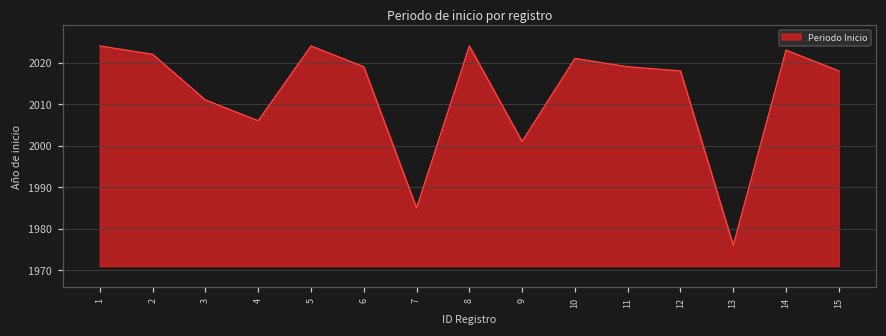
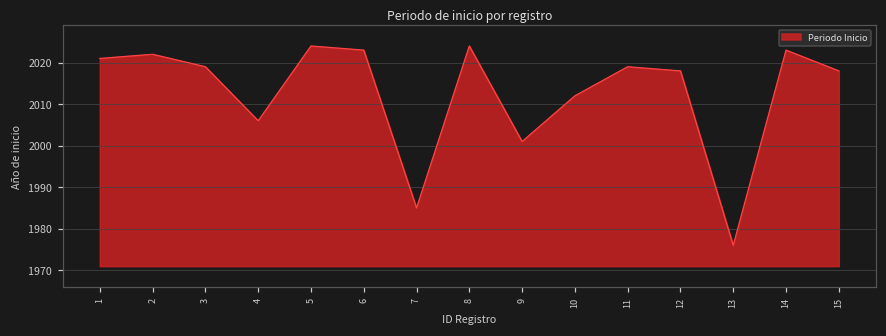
1: 2024 -> 2021
3: 2011 -> 2019
6: 2019 -> 2023
10: 2021 -> 2012
